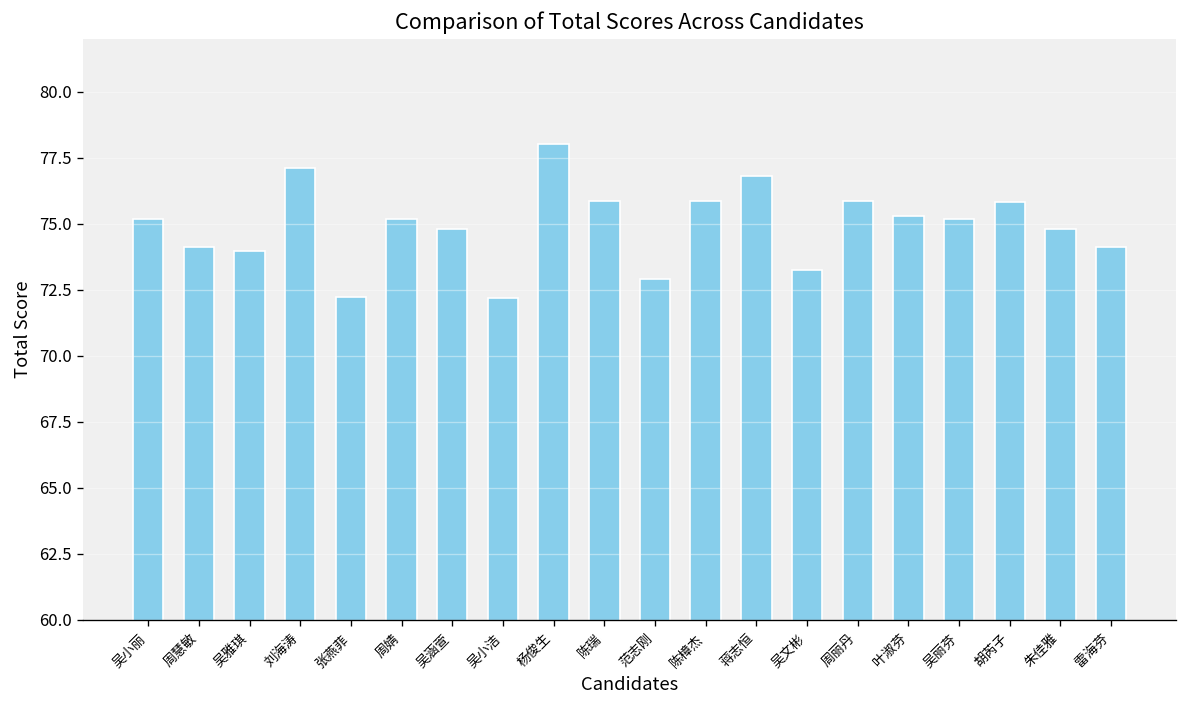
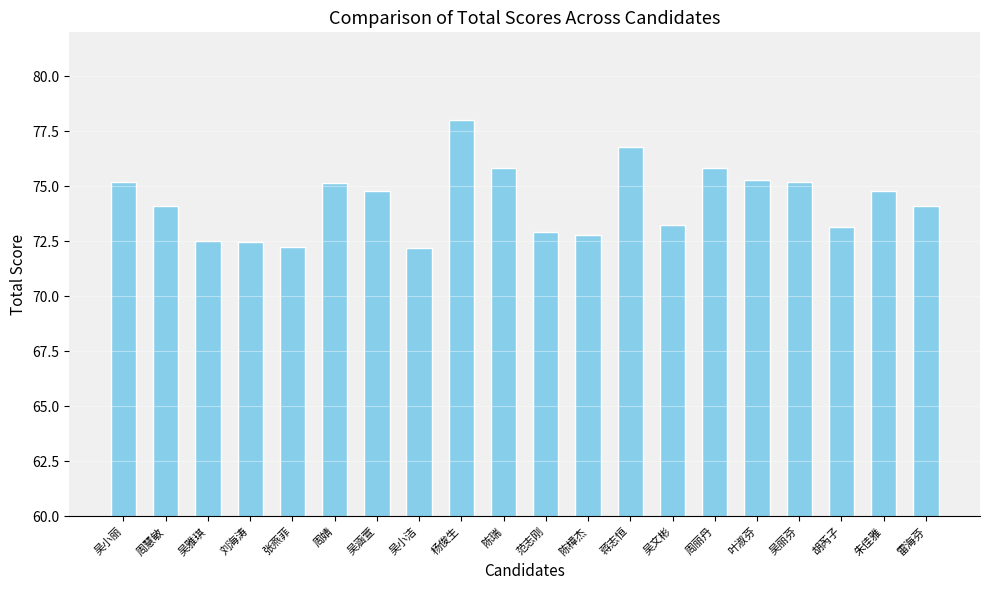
吴雅琪: 74.0 -> 72.5
刘海涛: 77.1 -> 72.5
陈樟杰: 75.9 -> 72.8
胡芮子: 75.8 -> 73.2
